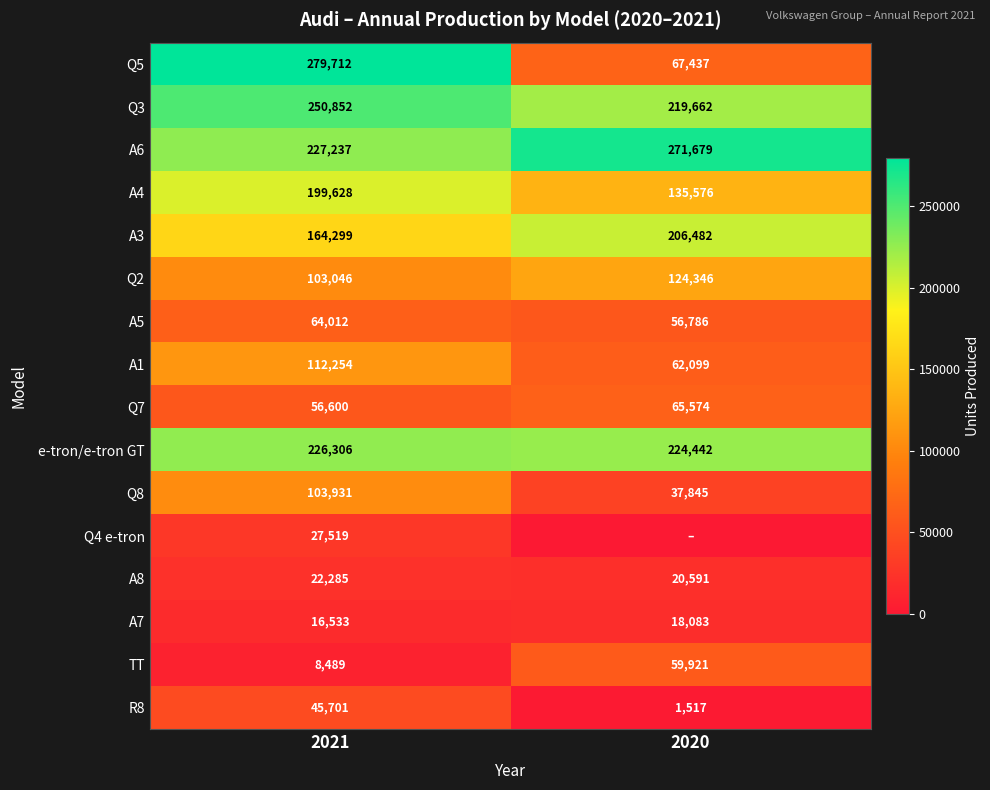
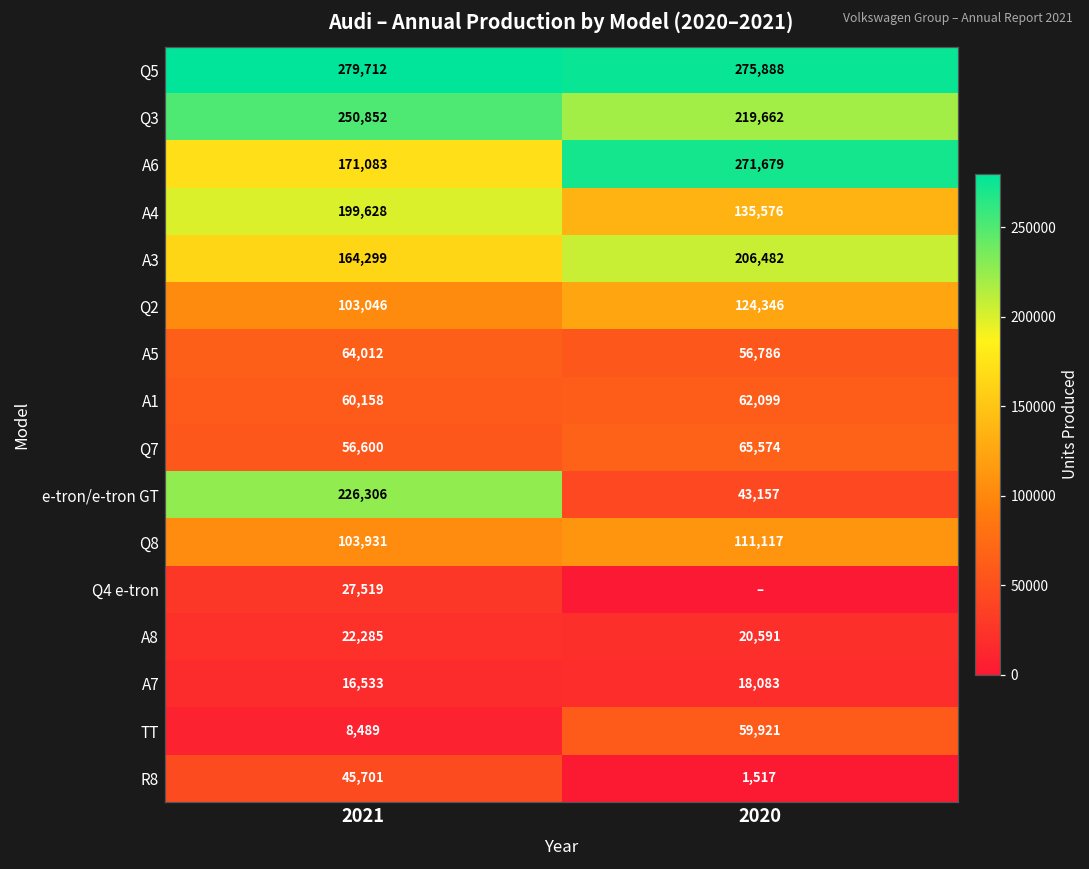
Q5, 2020: 67,437 -> 275,888
A6, 2021: 227,237 -> 171,083
A1, 2021: 112,254 -> 60,158
e-tron/e-tron GT, 2020: 224,442 -> 43,157
Q8, 2020: 37,845 -> 111,117
